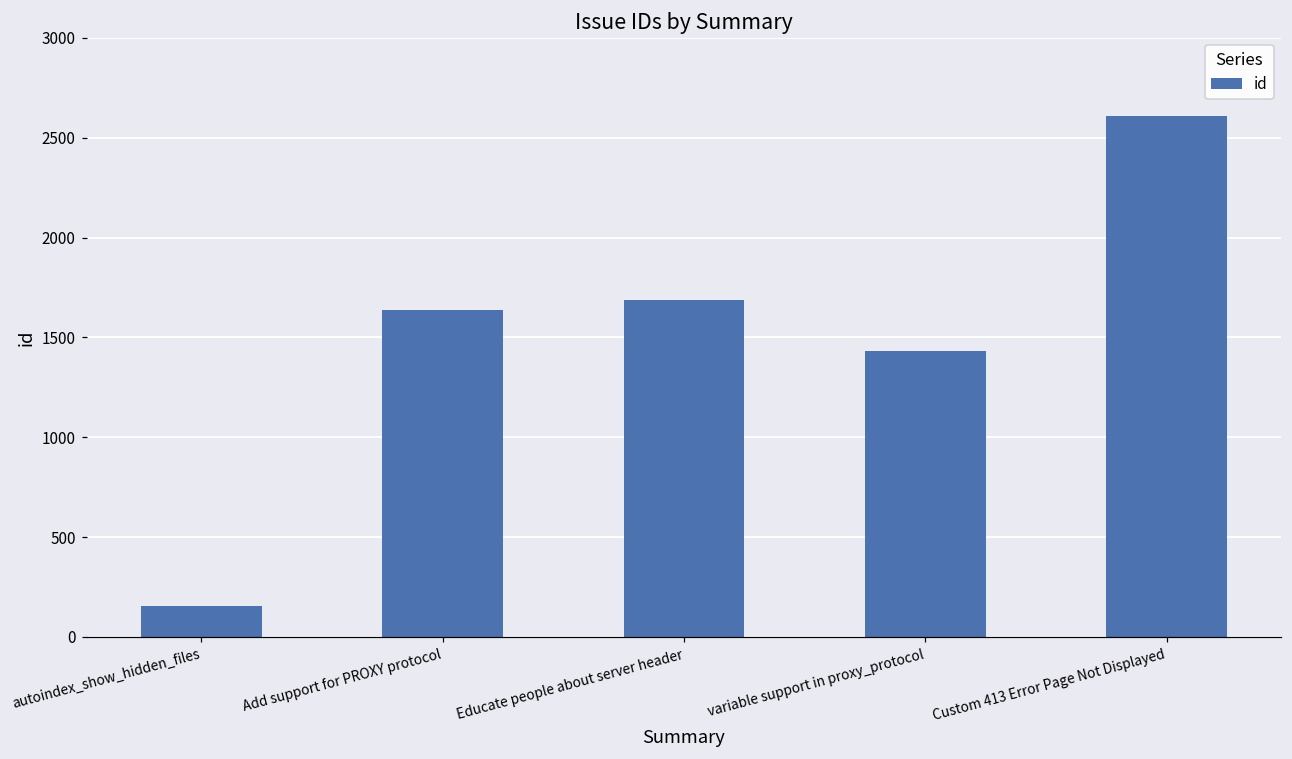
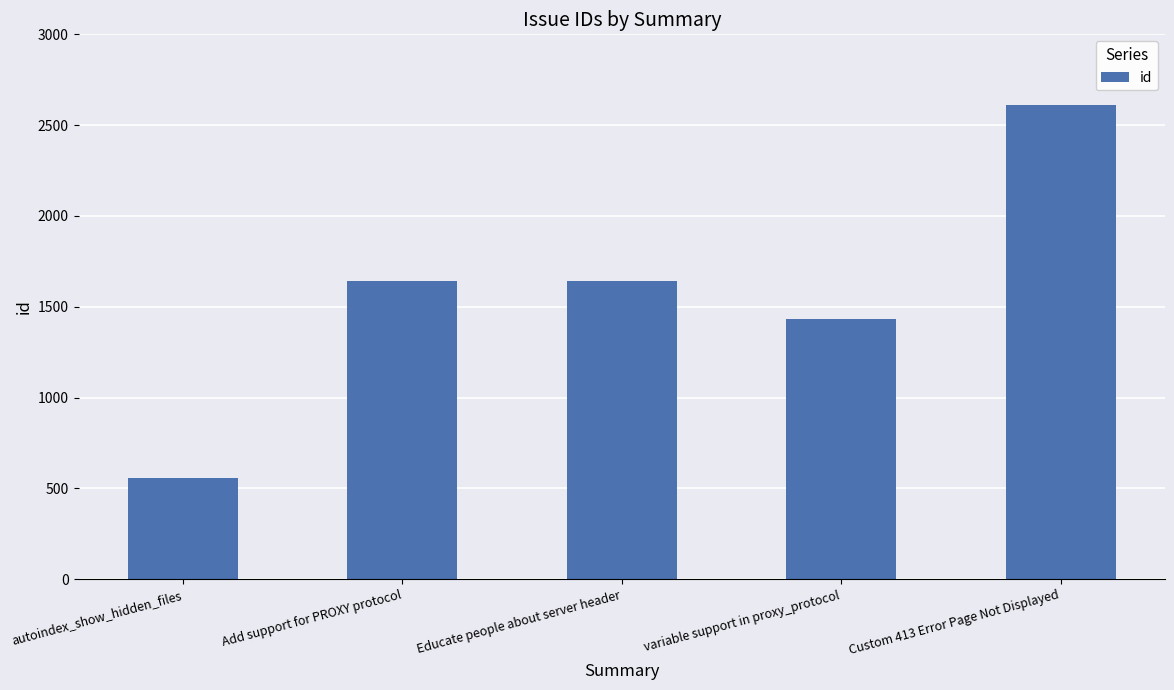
autoindex_show_hidden_files: 160 -> 560
Educate people about server header: 1690 -> 1640
